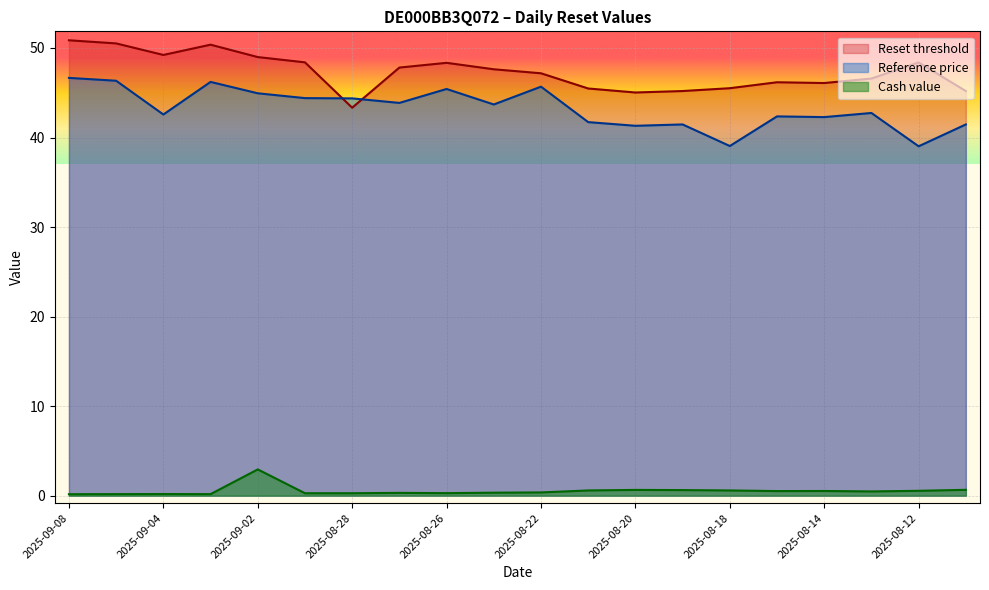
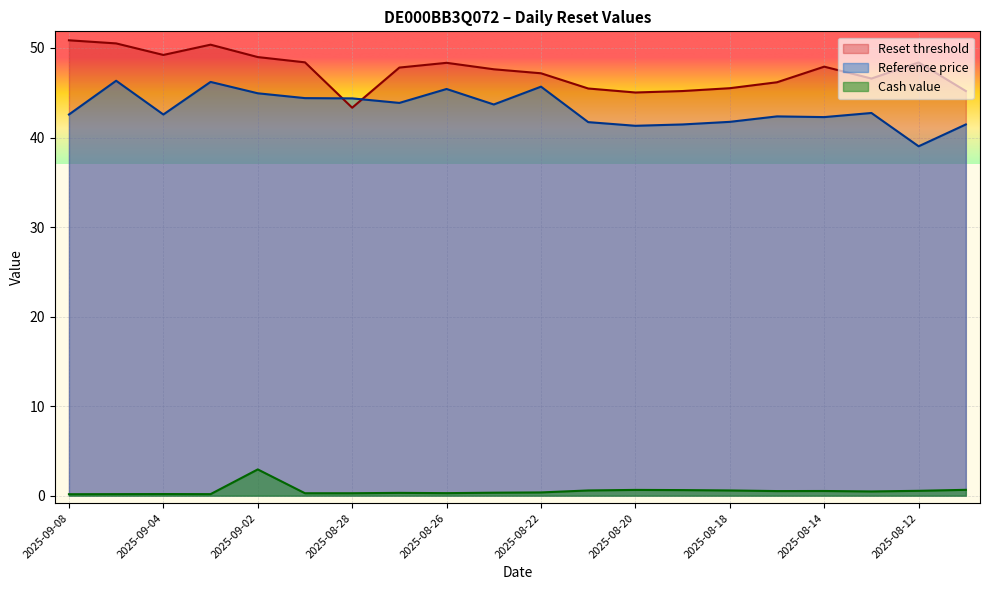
Reference price, 2025-09-08: 47 -> 43
Reference price, 2025-08-18: 39 -> 42
Reset threshold, 2025-08-14: 46 -> 48
